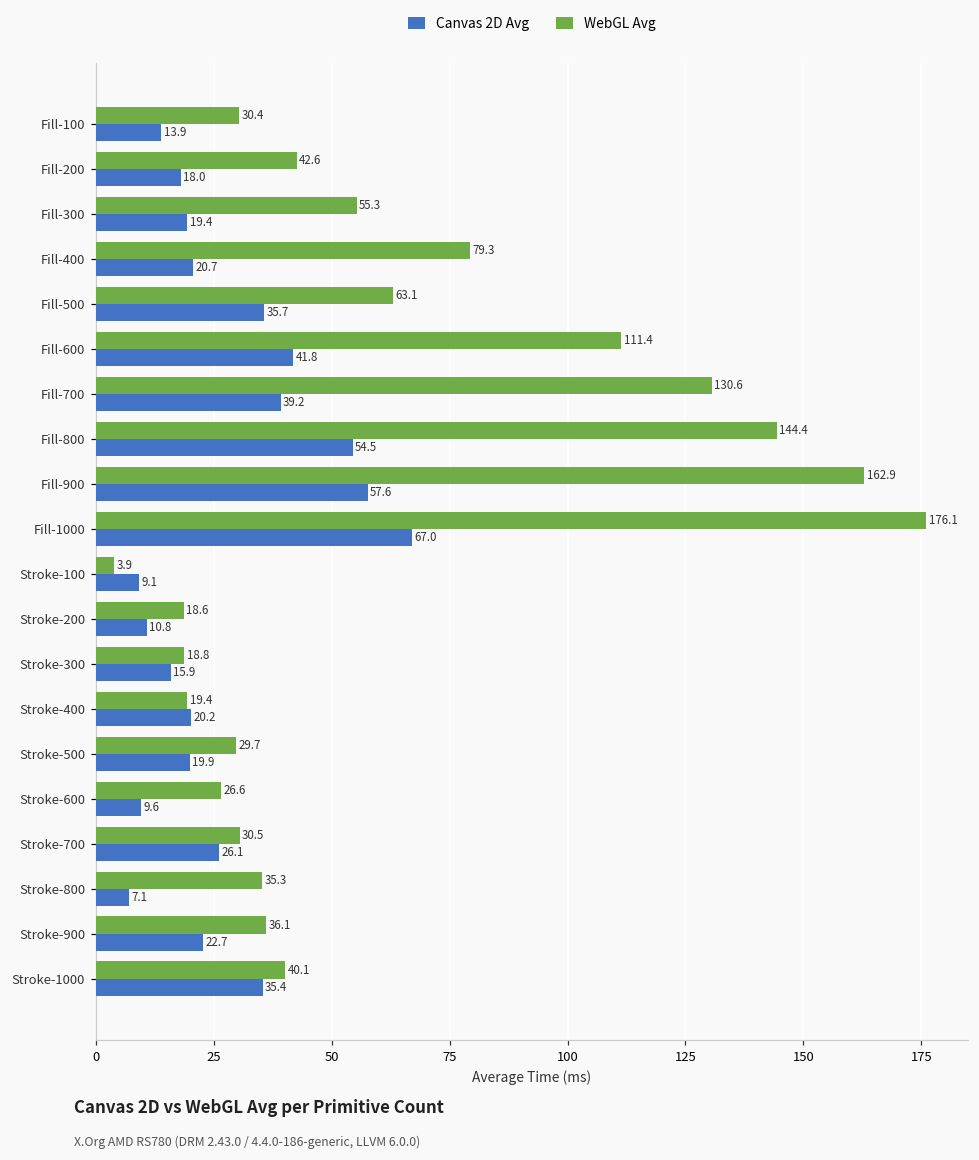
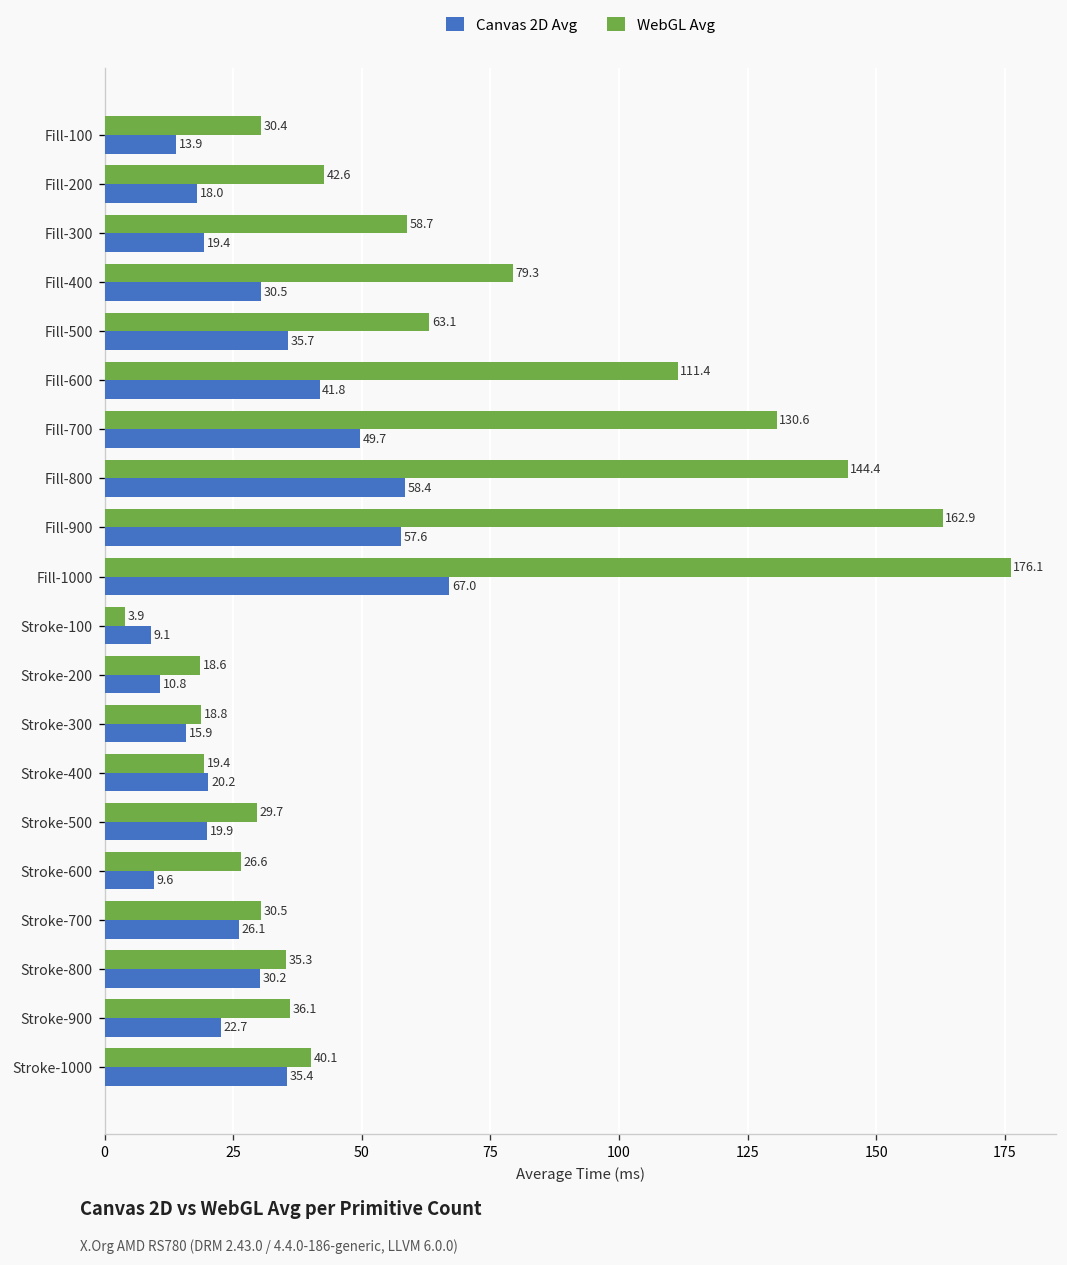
WebGL Avg, Fill-300: 55.3 -> 58.7
Canvas 2D Avg, Fill-400: 20.7 -> 30.5
Canvas 2D Avg, Fill-700: 39.2 -> 49.7
Canvas 2D Avg, Fill-800: 54.5 -> 58.4
Canvas 2D Avg, Stroke-800: 7.1 -> 30.2
